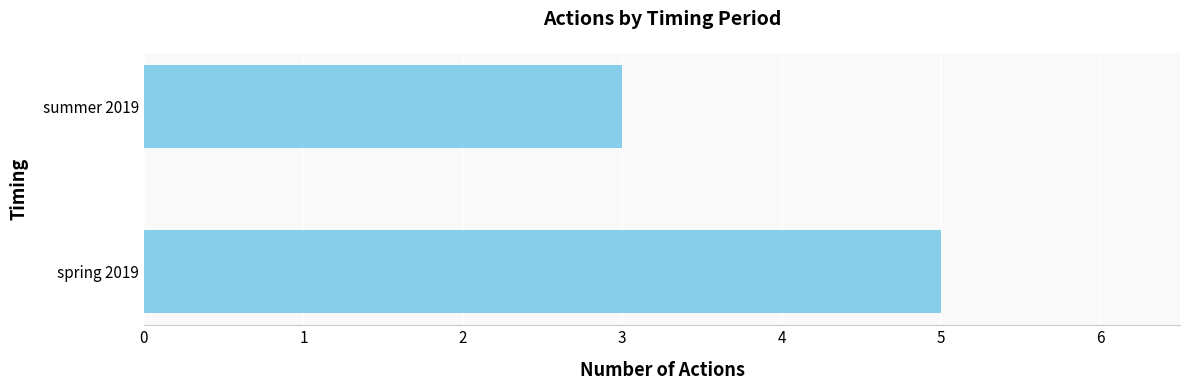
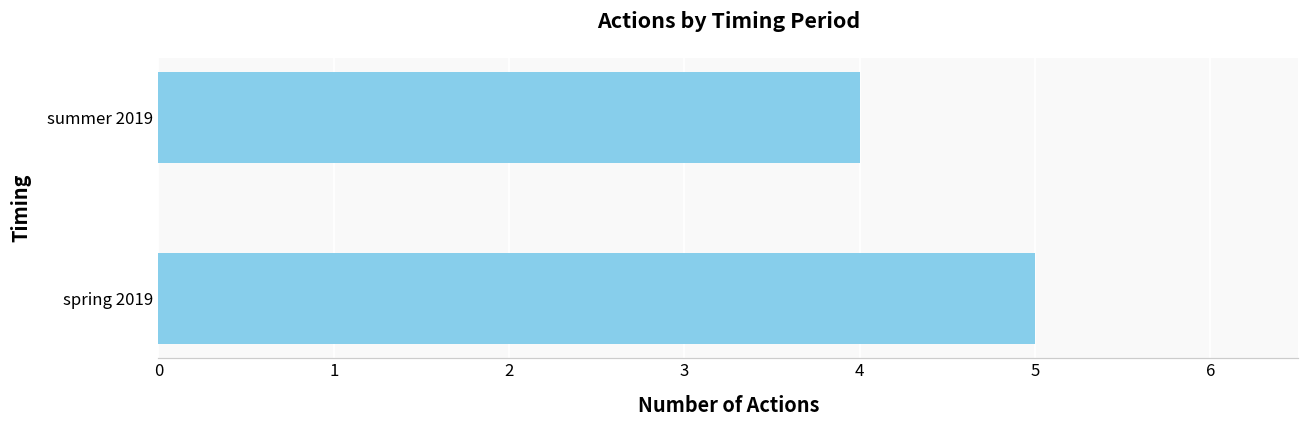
summer 2019: 3 -> 4
